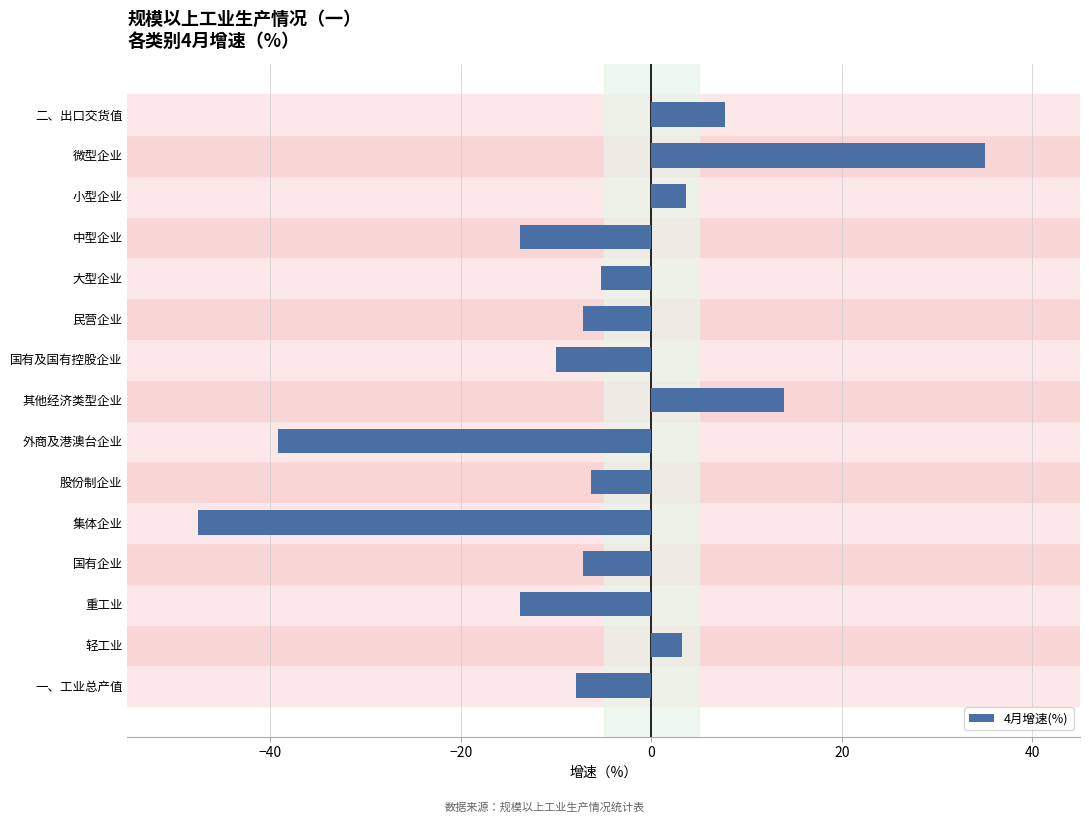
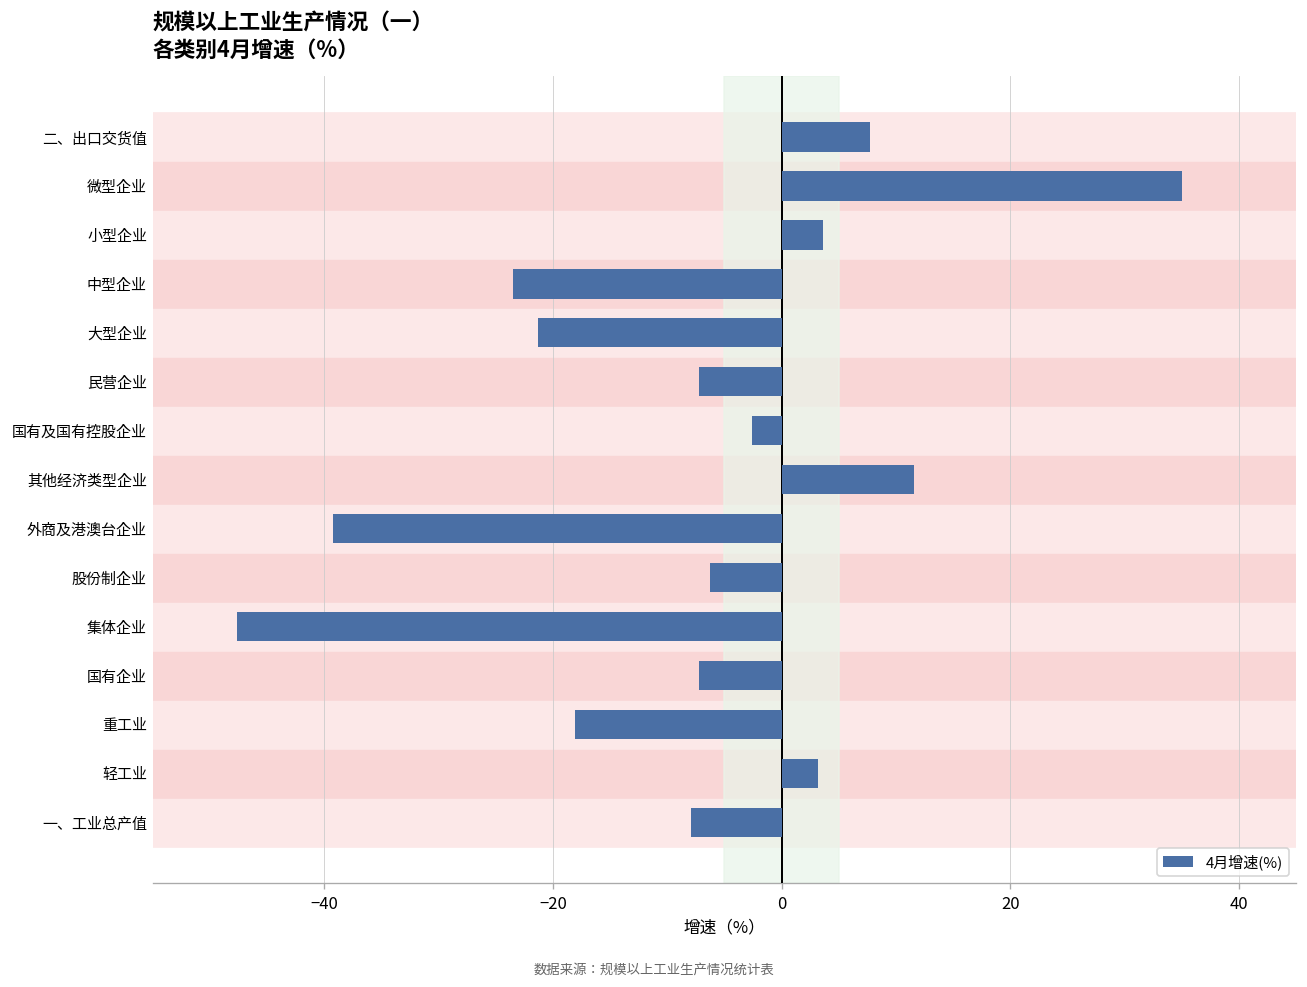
中型企业: -14 -> -24
大型企业: -5 -> -21
国有及国有控股企业: -10 -> -3
其他经济类型企业: 14 -> 12
重工业: -14 -> -18
